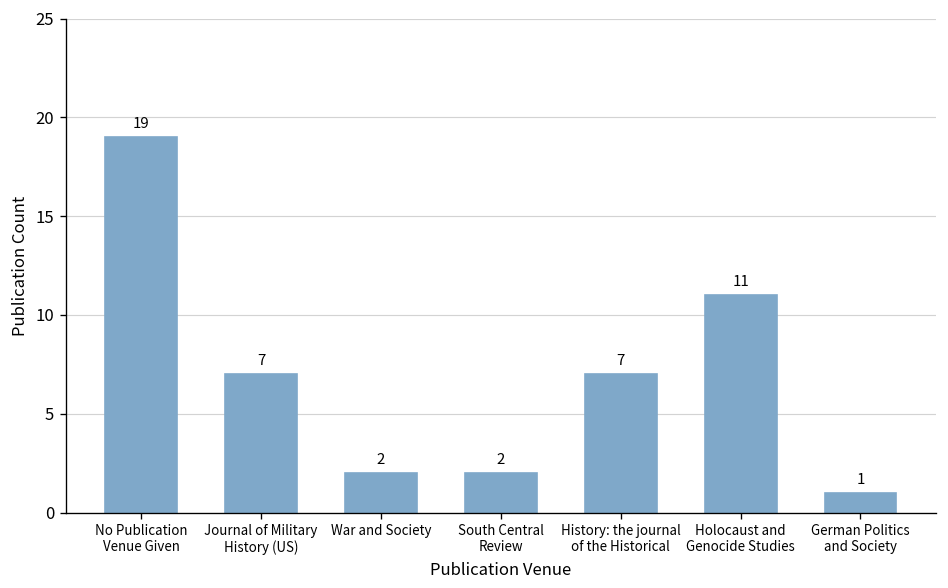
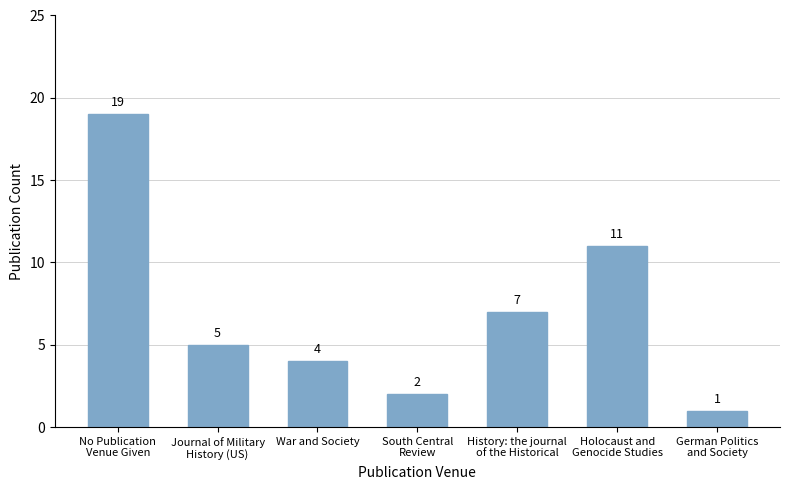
Journal of Military History (US): 7 -> 5
War and Society: 2 -> 4
